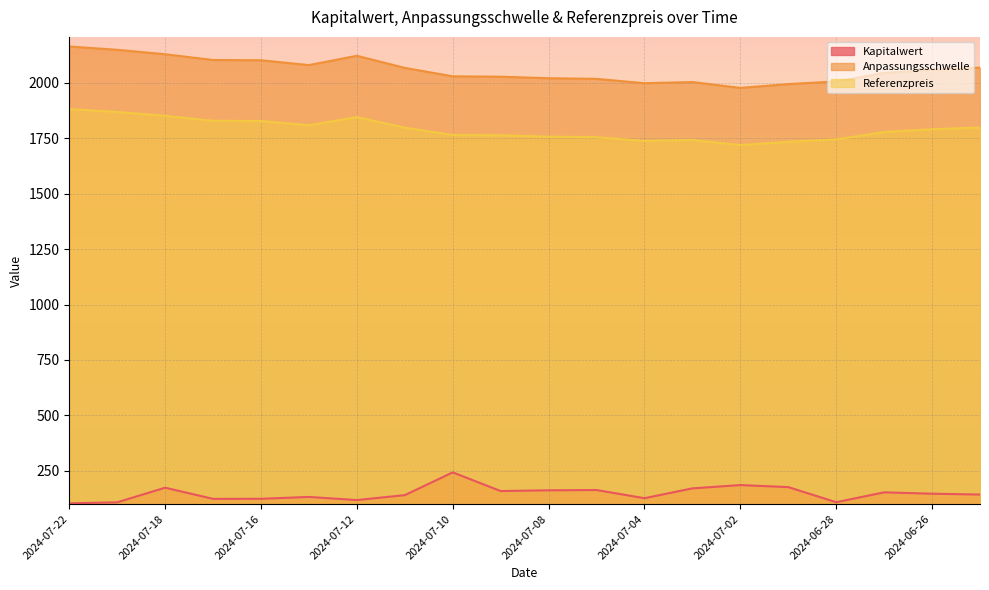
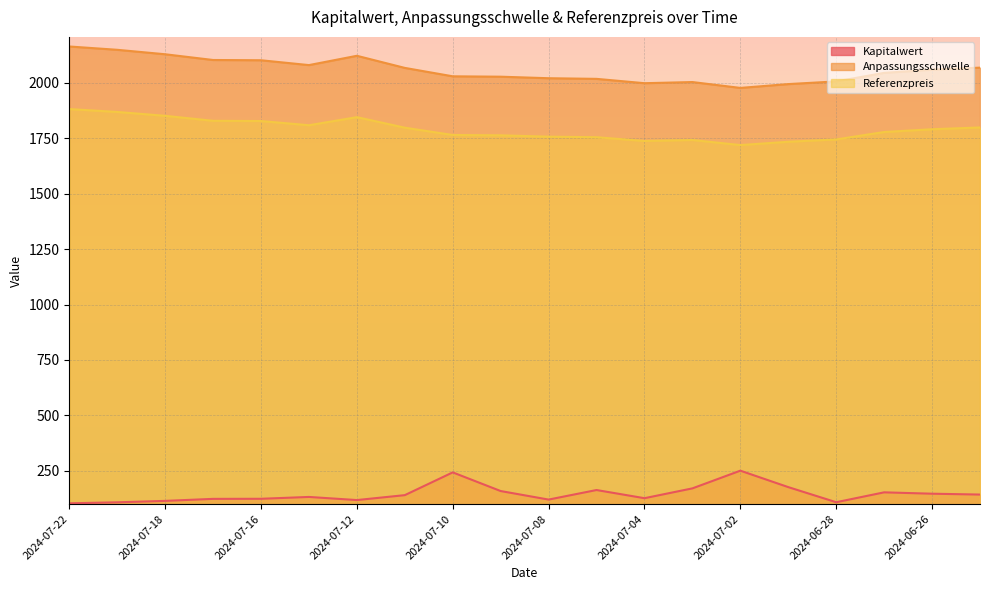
Kapitalwert, 2024-07-18: 170 -> 110
Kapitalwert, 2024-07-08: 160 -> 120
Kapitalwert, 2024-07-02: 190 -> 250
